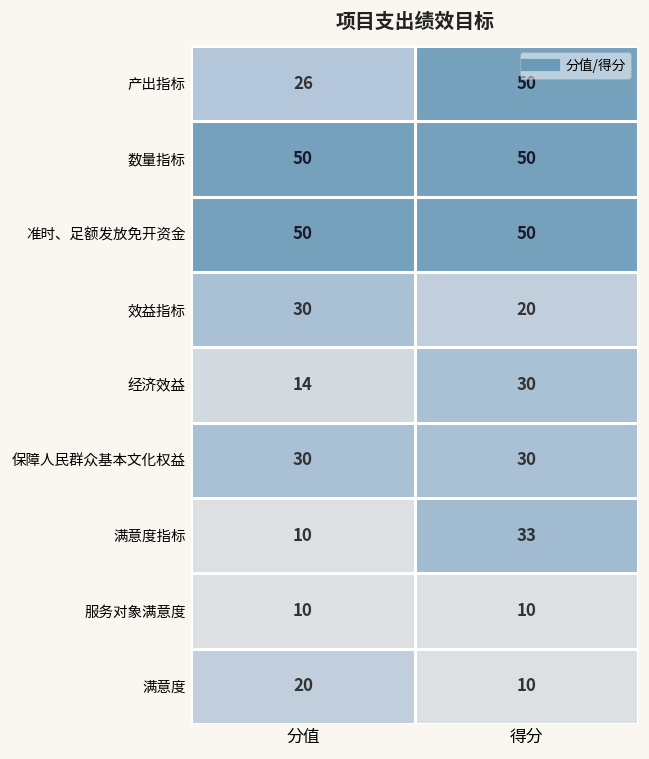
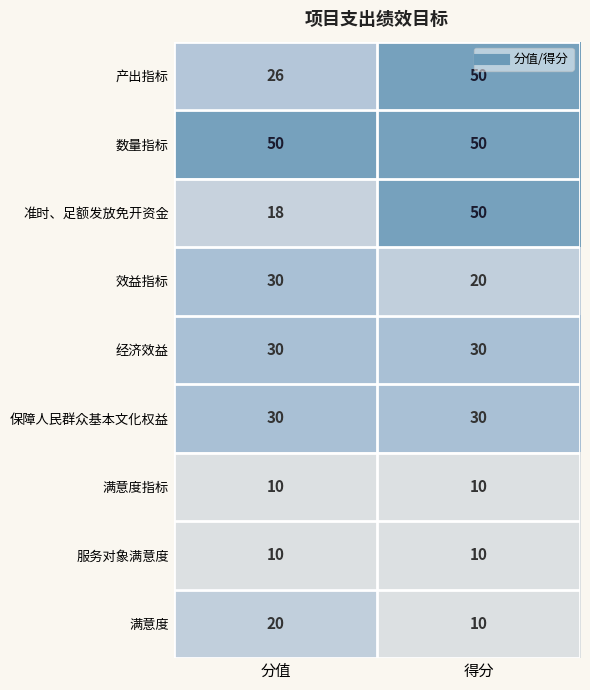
准时、足额发放免开资金, 分值: 50 -> 18
经济效益, 分值: 14 -> 30
满意度指标, 得分: 33 -> 10
